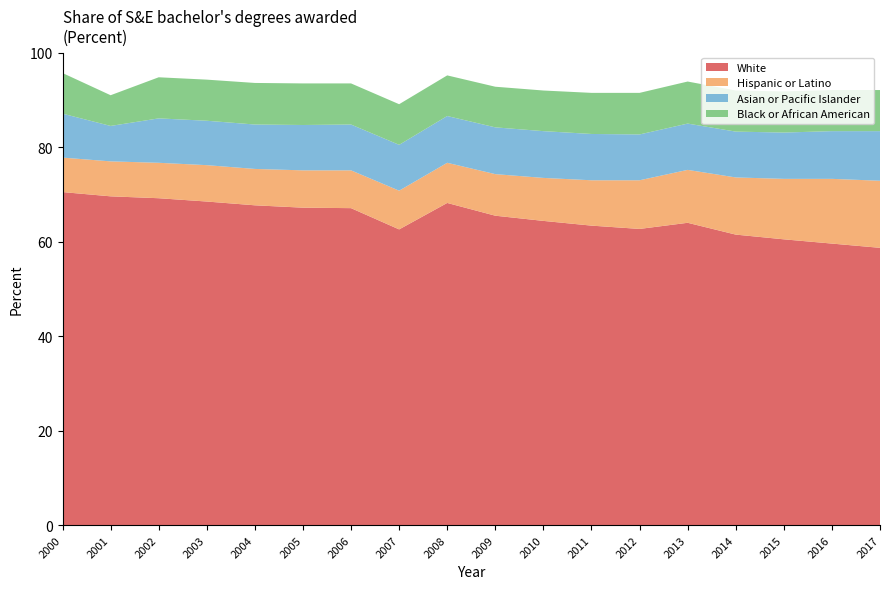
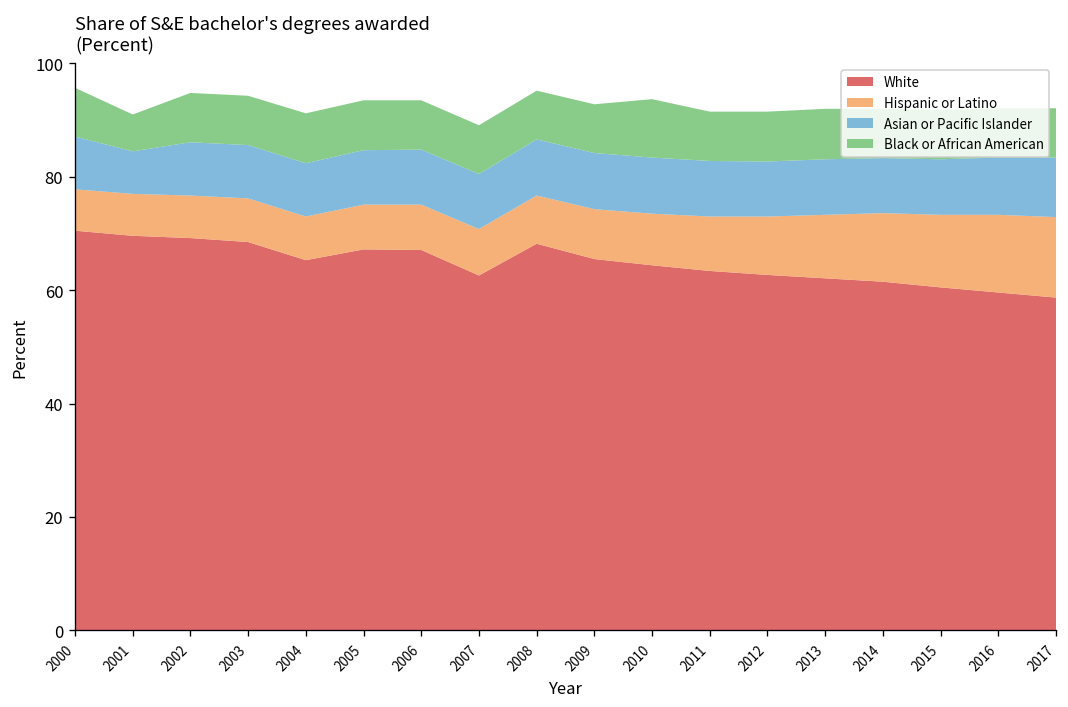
White, 2004: 68 -> 65
Black or African American, 2010: 9 -> 10
White, 2013: 64 -> 62
